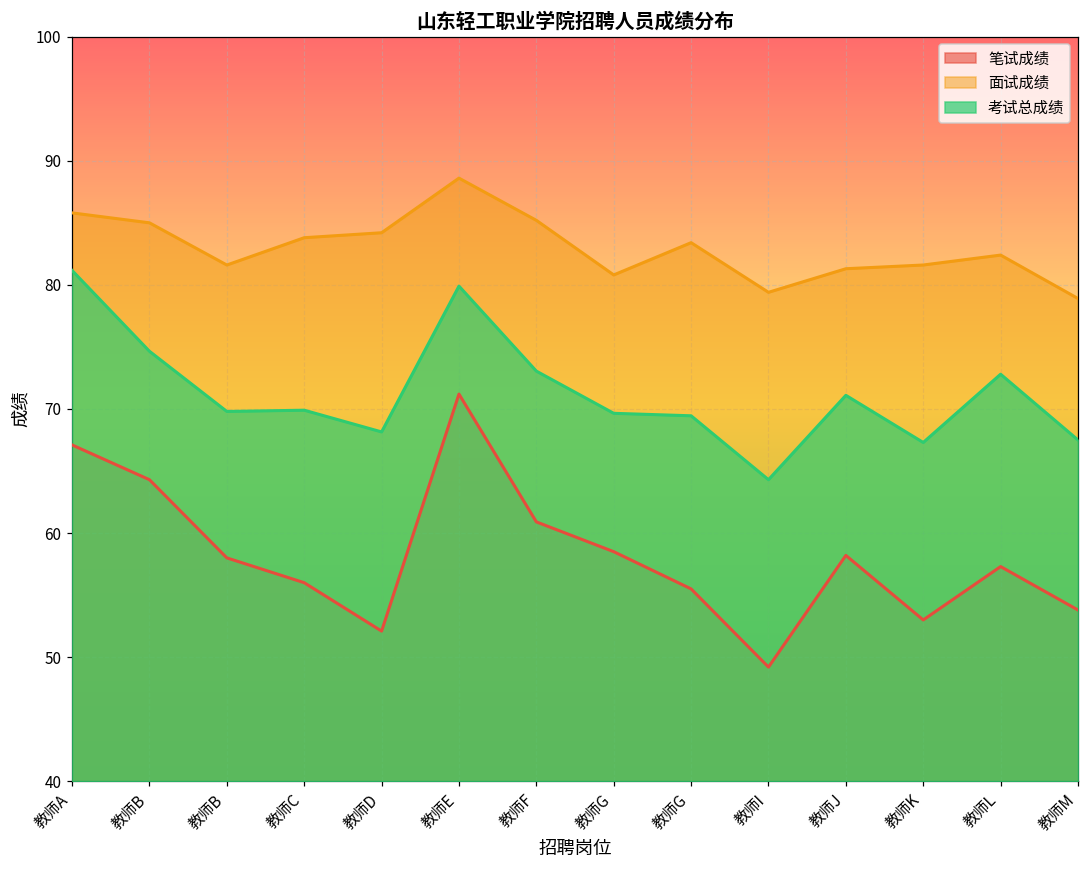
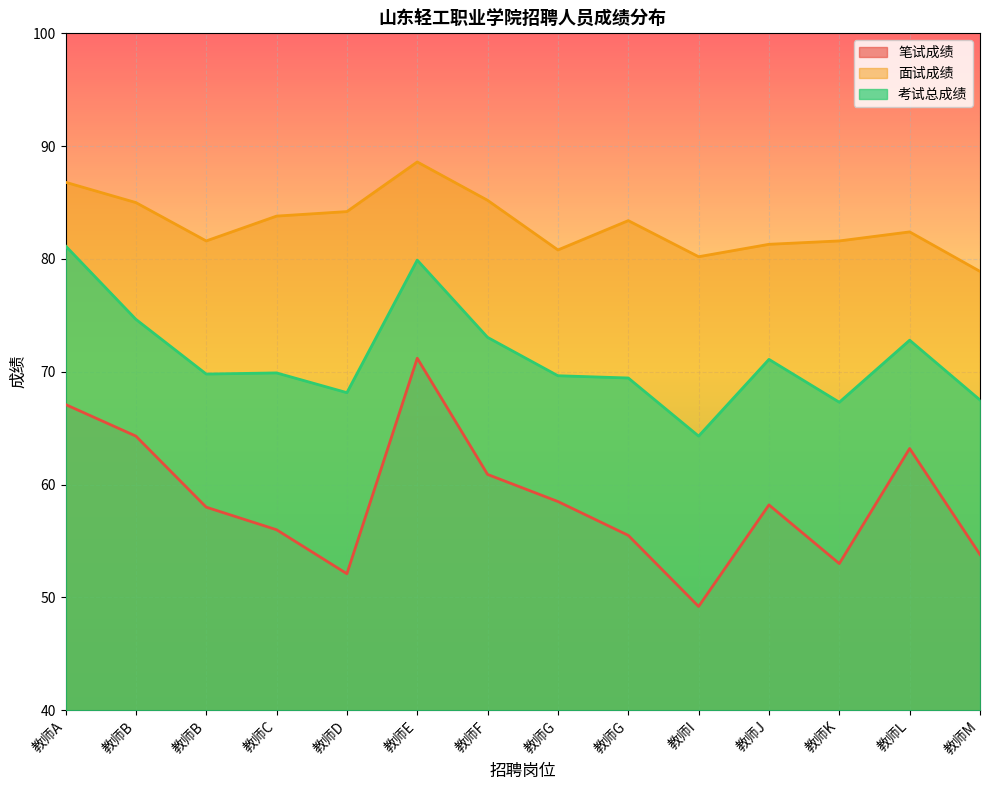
面试成绩, 教师A: 85.8 -> 86.8
面试成绩, 教师I: 79.4 -> 80.2
笔试成绩, 教师L: 57.3 -> 63.2
